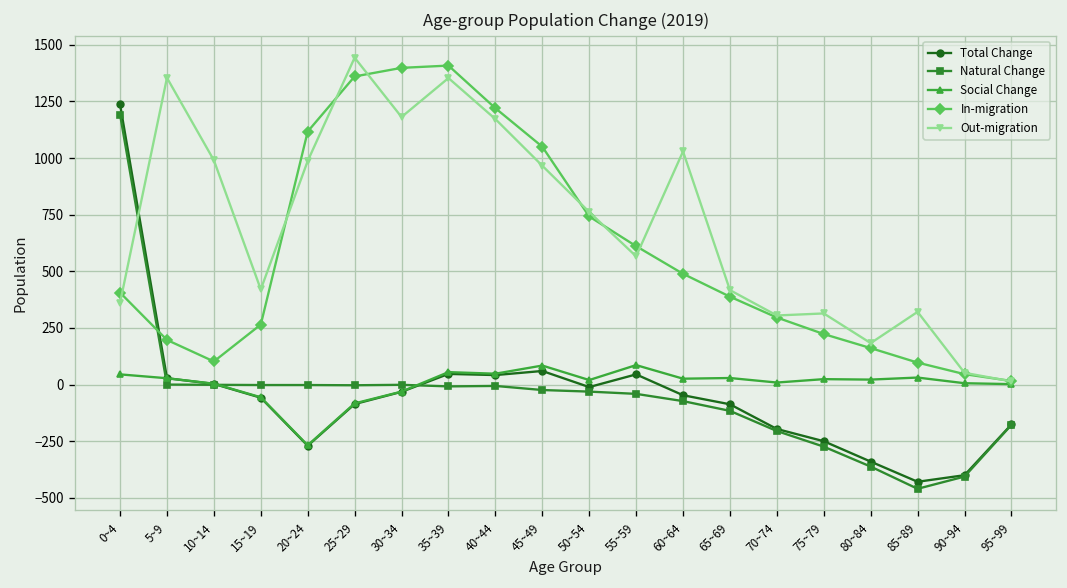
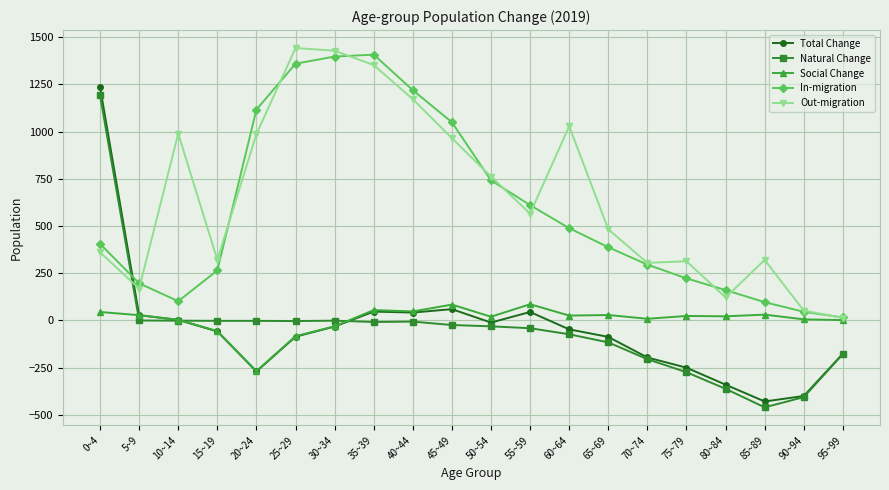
Out-migration, 5~9: 1350 -> 170
Out-migration, 15~19: 420 -> 320
Out-migration, 30~34: 1180 -> 1430
Out-migration, 65~69: 420 -> 480
Out-migration, 80~84: 180 -> 120
